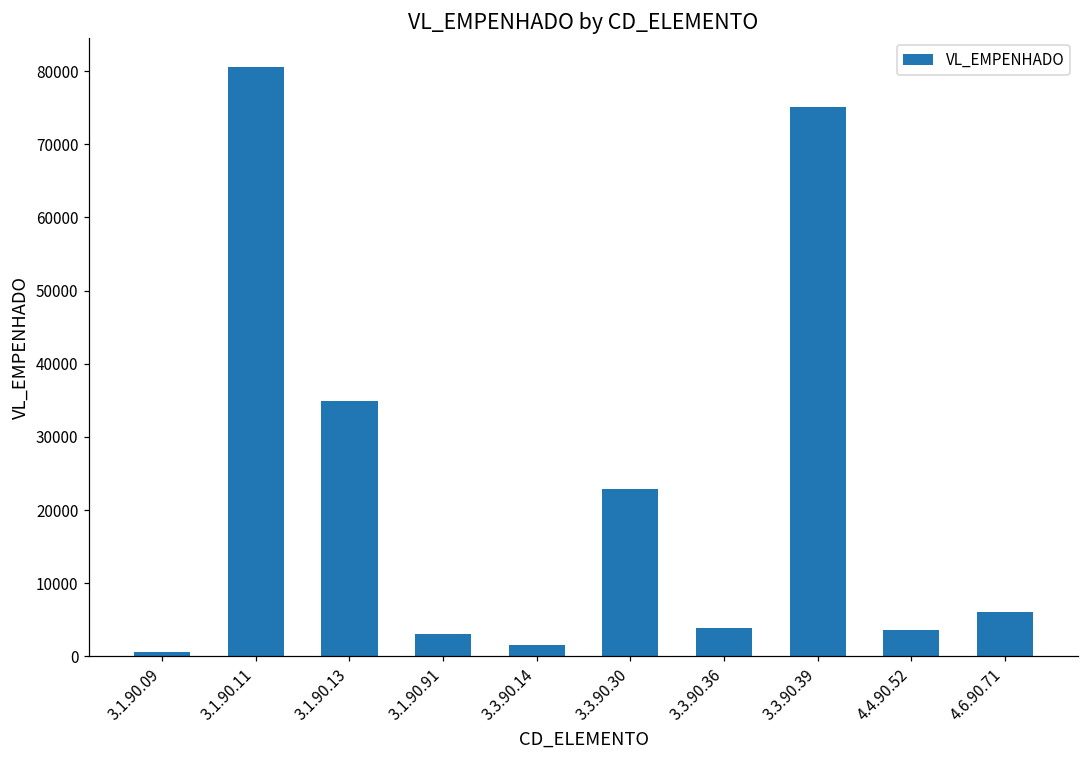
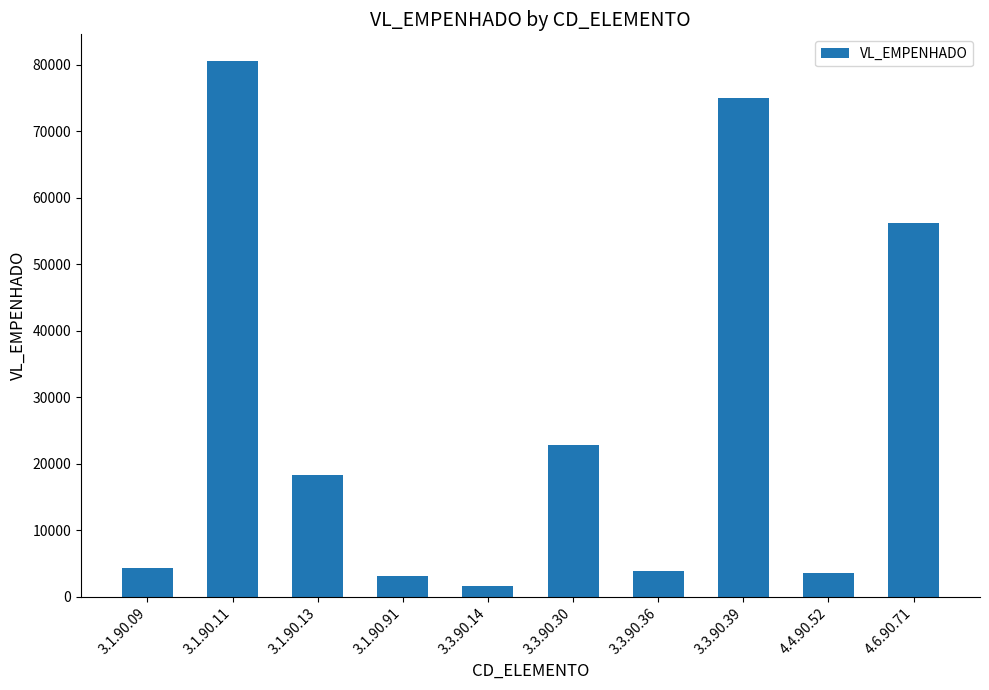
3.1.90.09: 1000 -> 4000
3.1.90.13: 35000 -> 18000
4.6.90.71: 6000 -> 56000
